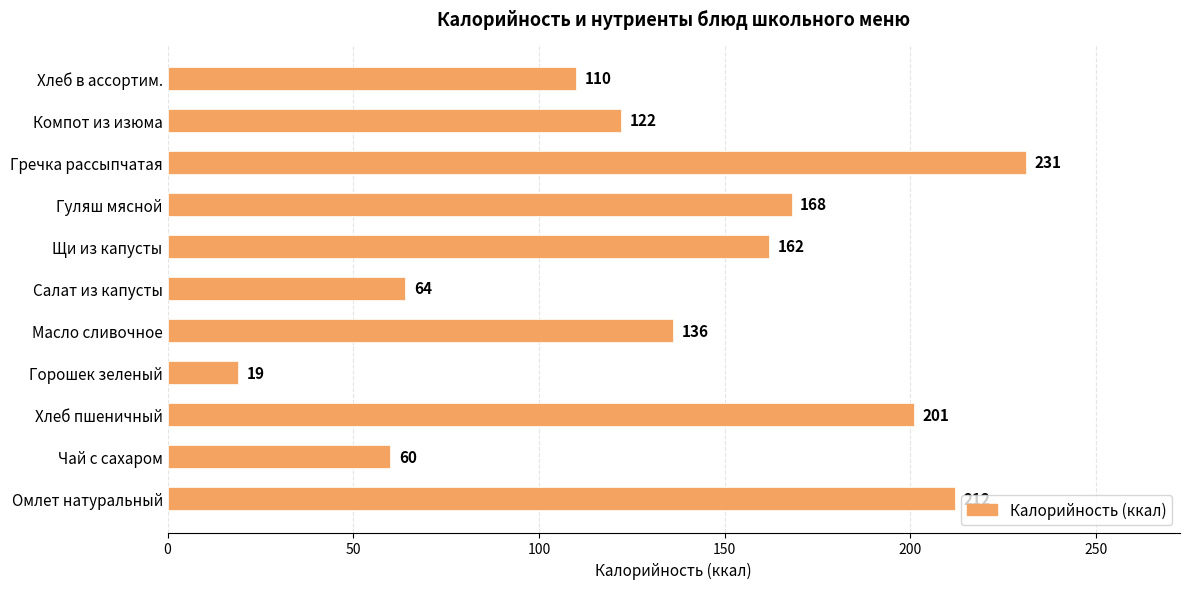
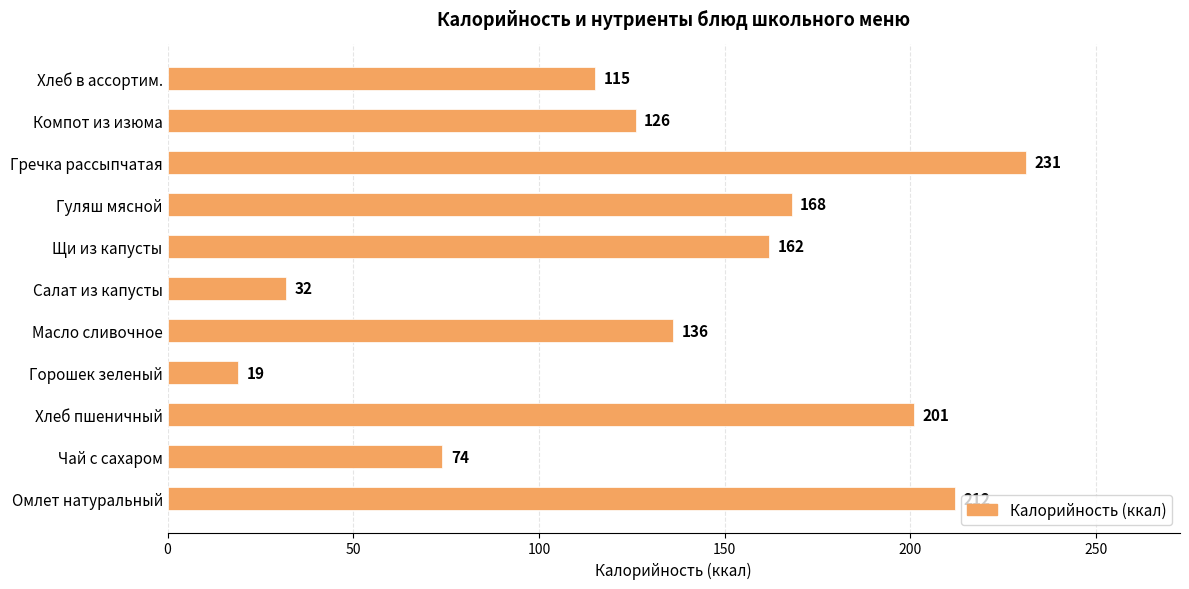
Хлеб в ассортим.: 110 -> 115
Компот из изюма: 122 -> 126
Салат из капусты: 64 -> 32
Чай с сахаром: 60 -> 74
